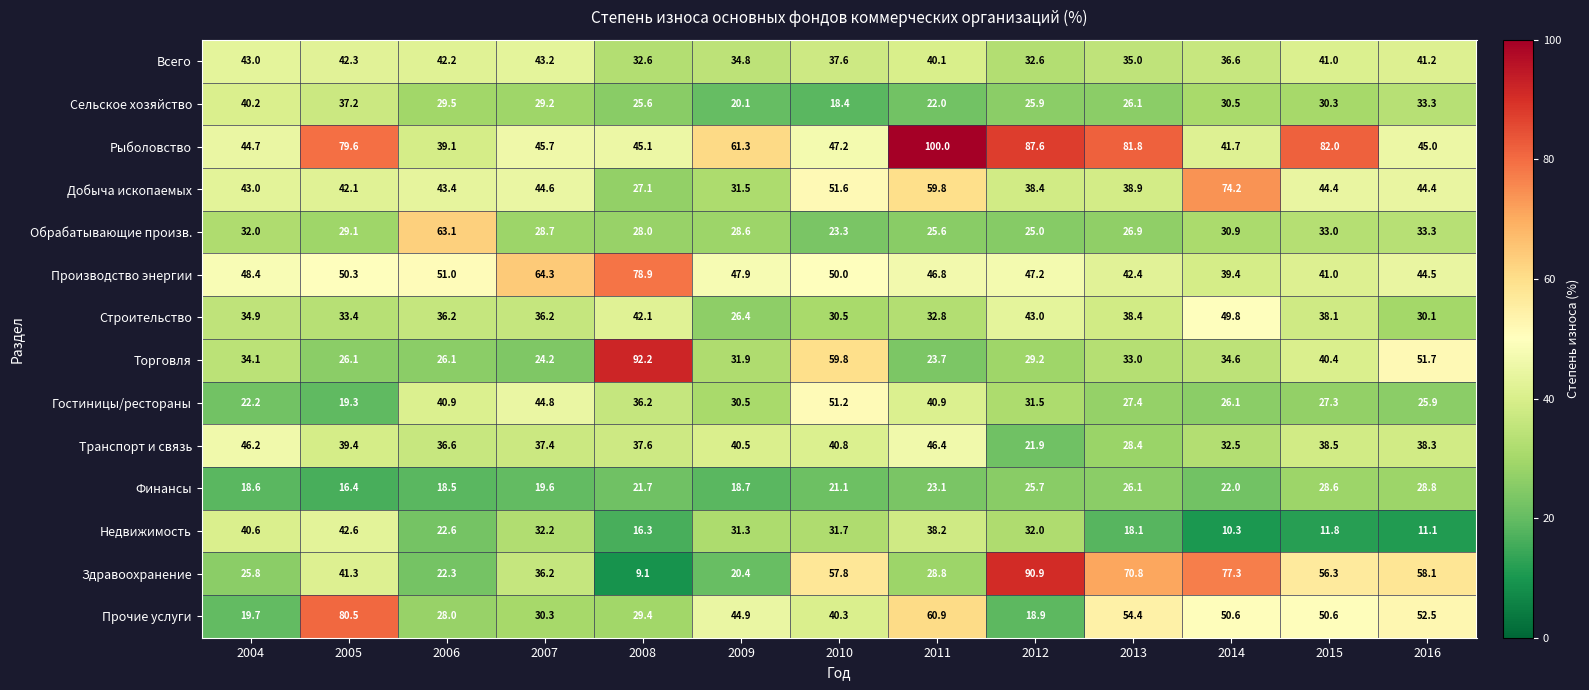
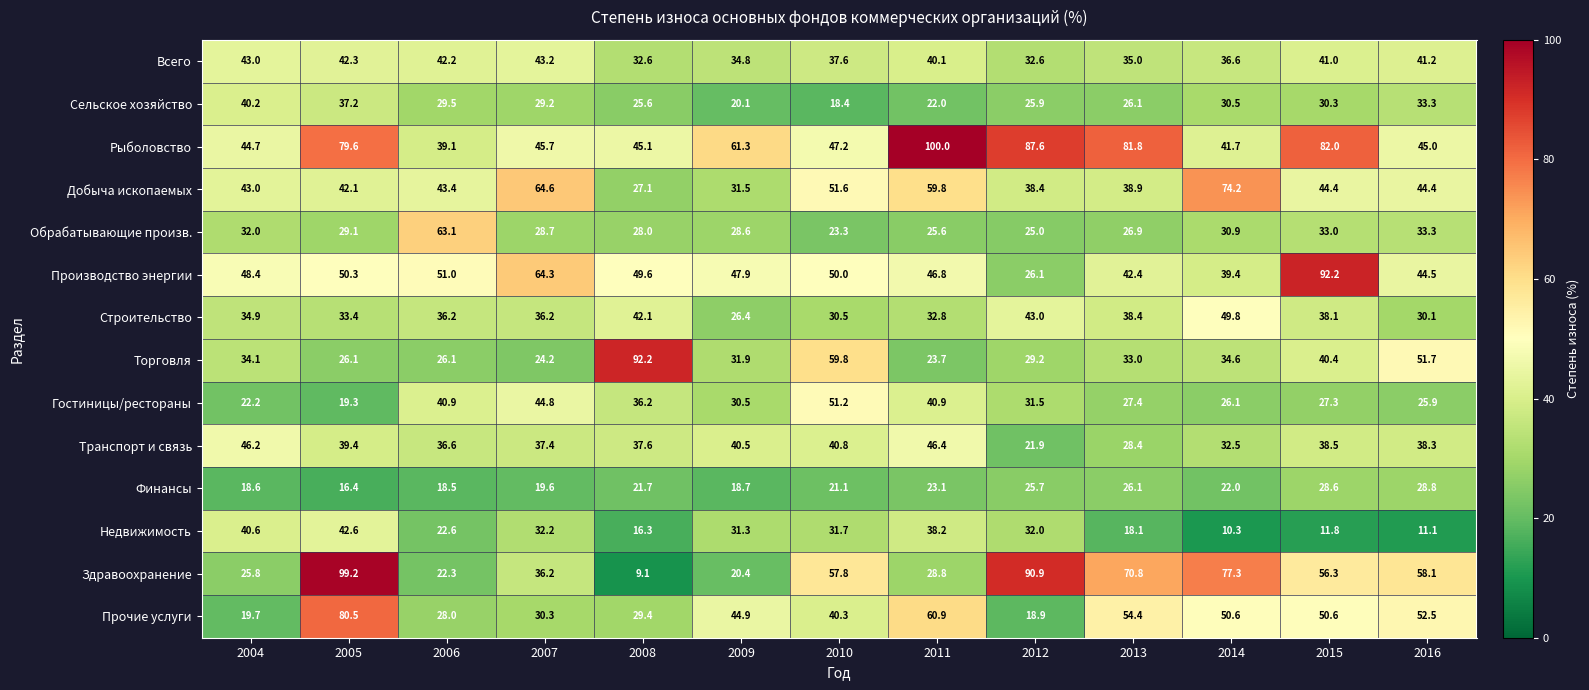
Добыча ископаемых, 2007: 44.6 -> 64.6
Производство энергии, 2008: 78.9 -> 49.6
Производство энергии, 2012: 47.2 -> 26.1
Производство энергии, 2015: 41.0 -> 92.2
Здравоохранение, 2005: 41.3 -> 99.2
